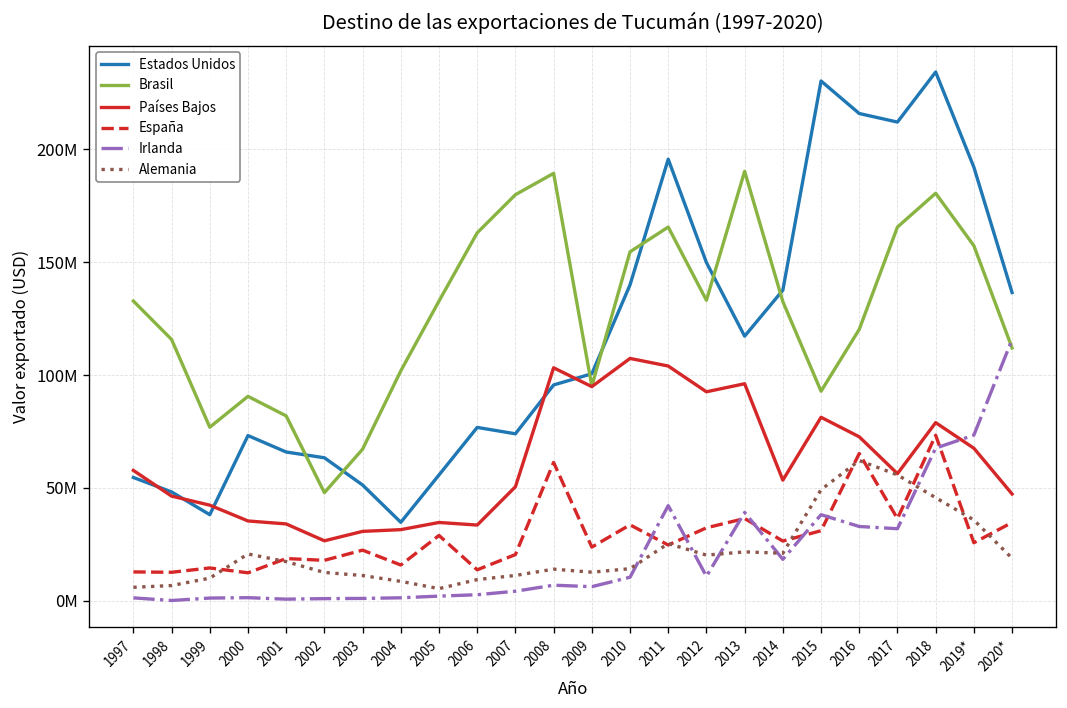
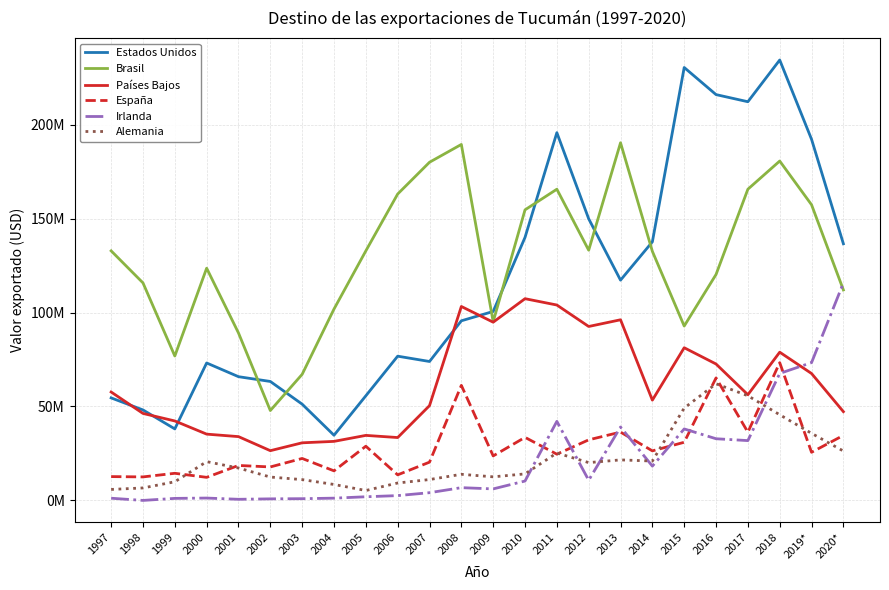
Brasil, 2000: 91000000 -> 124000000
Brasil, 2001: 82000000 -> 89000000
Alemania, 2020*: 19000000 -> 26000000
